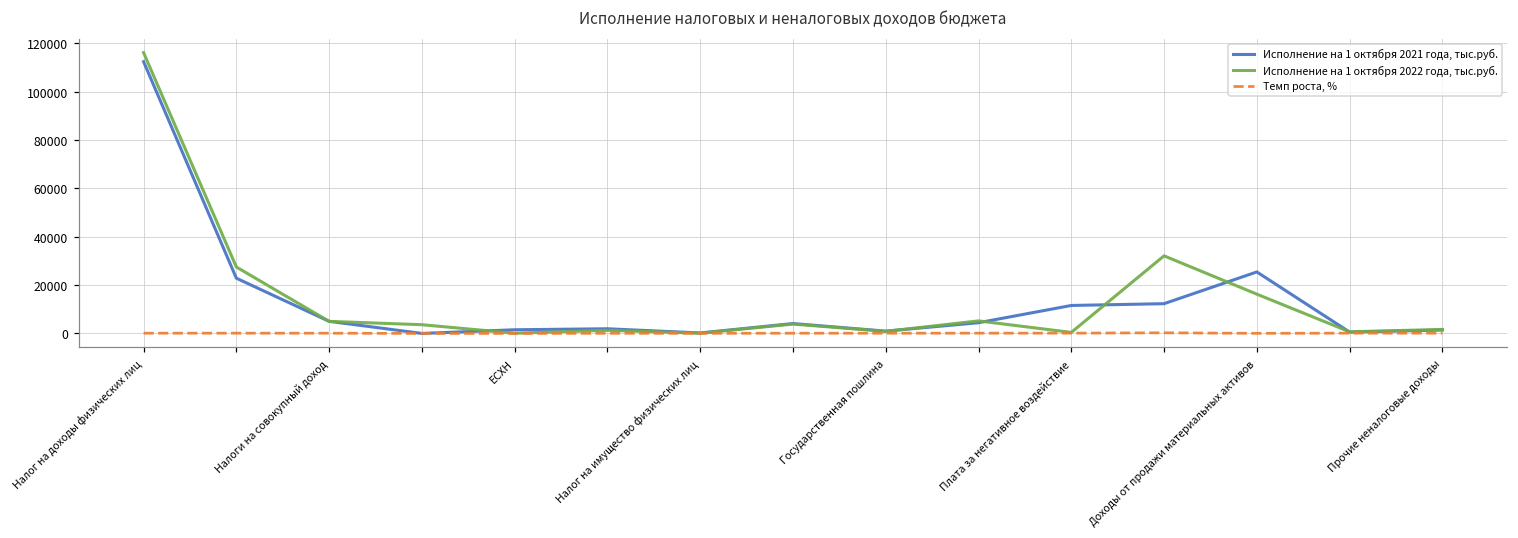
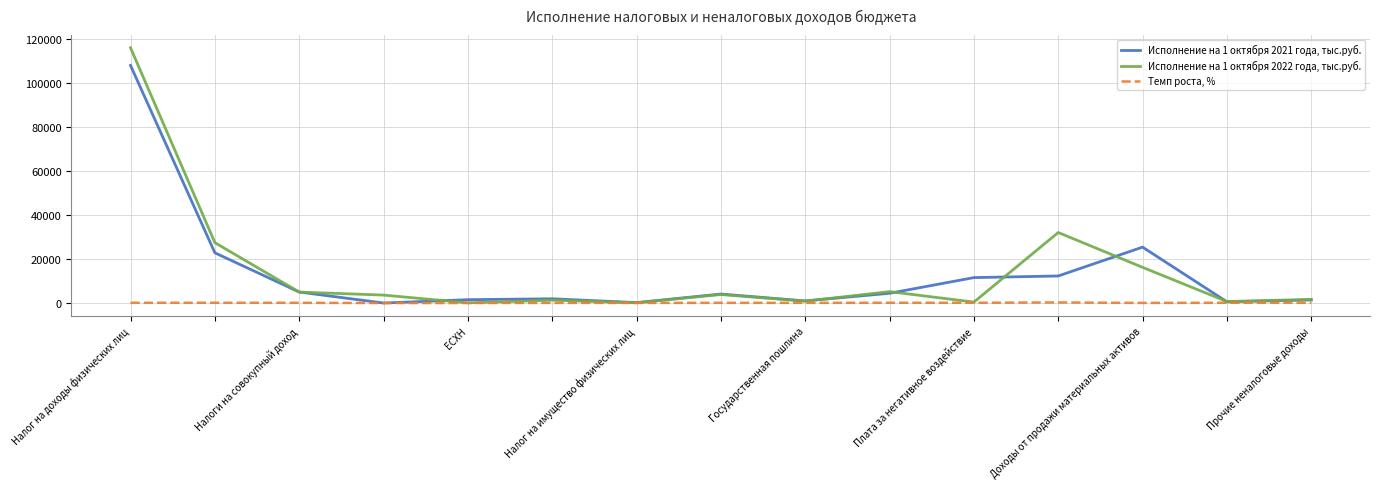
Исполнение на 1 октября 2021 года, тыс.руб., Налог на доходы физических лиц: 112000 -> 108000
